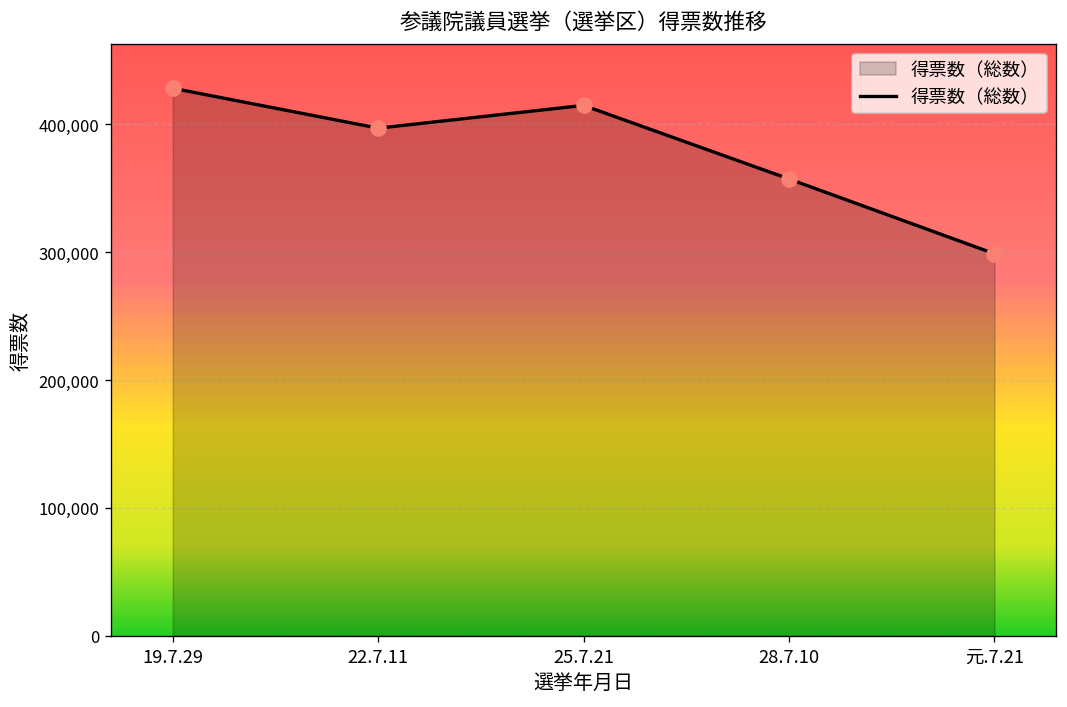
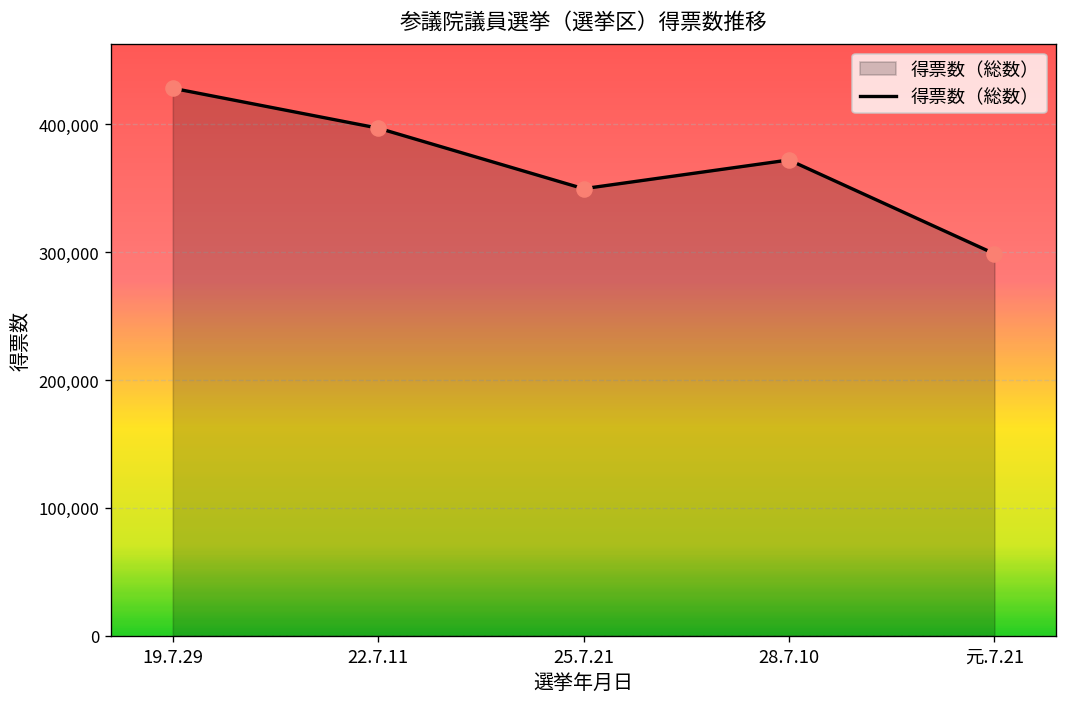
25.7.21: 415,000 -> 350,000
28.7.10: 357,000 -> 372,000
